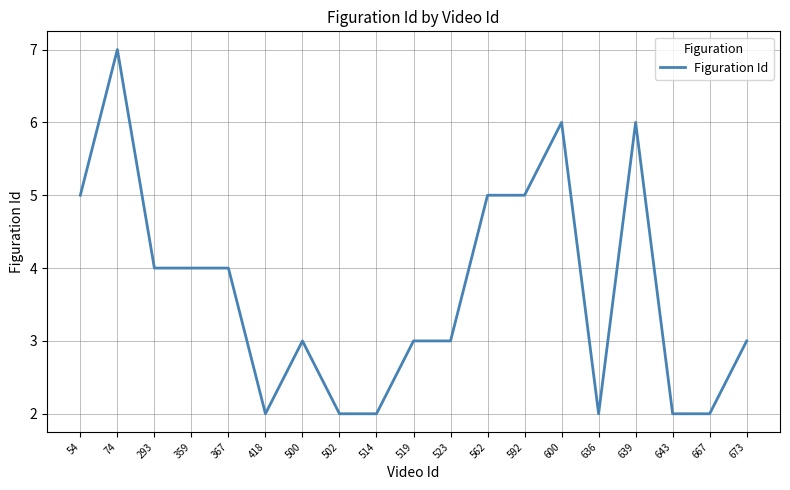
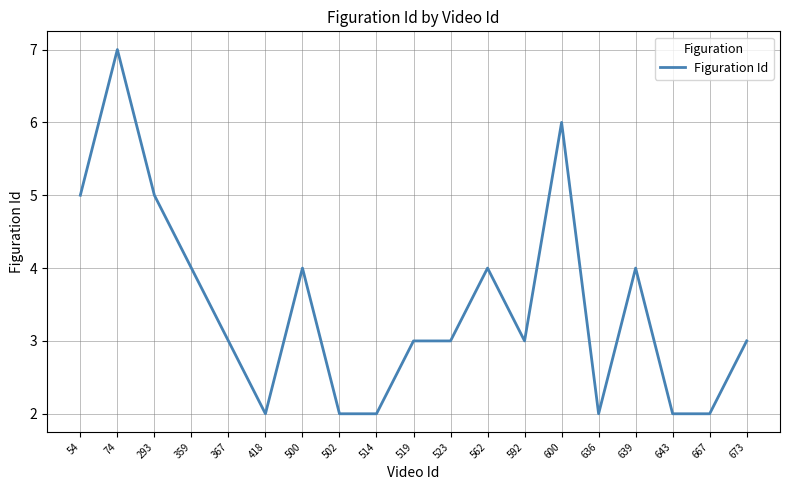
293: 4 -> 5
367: 4 -> 3
500: 3 -> 4
562: 5 -> 4
592: 5 -> 3
639: 6 -> 4
